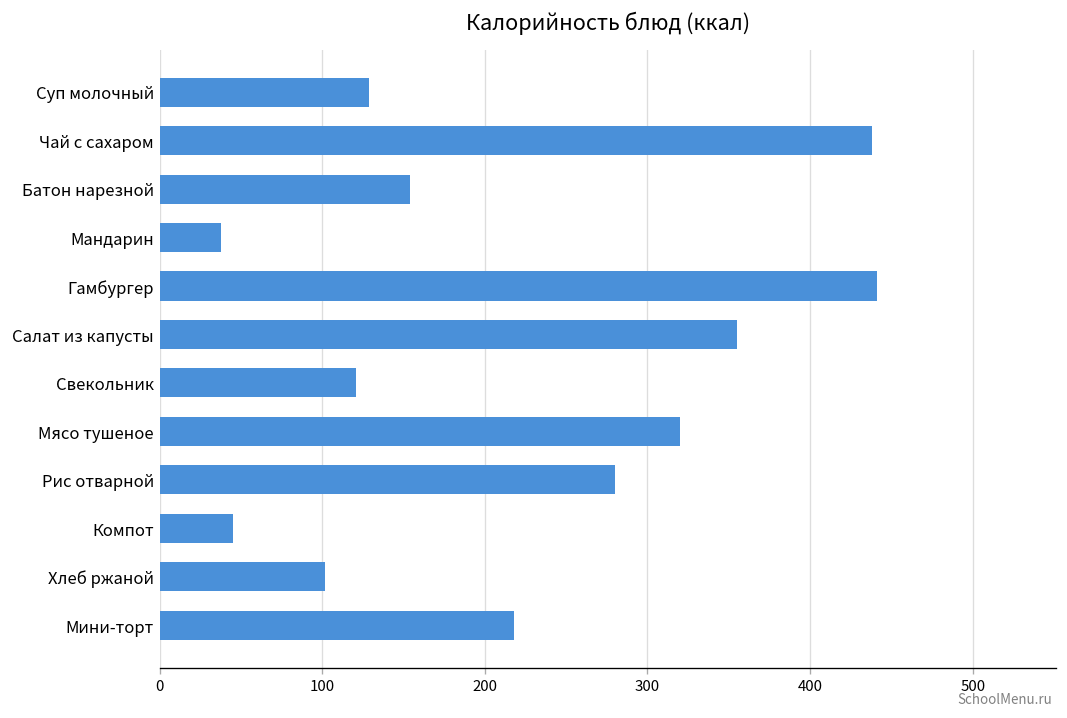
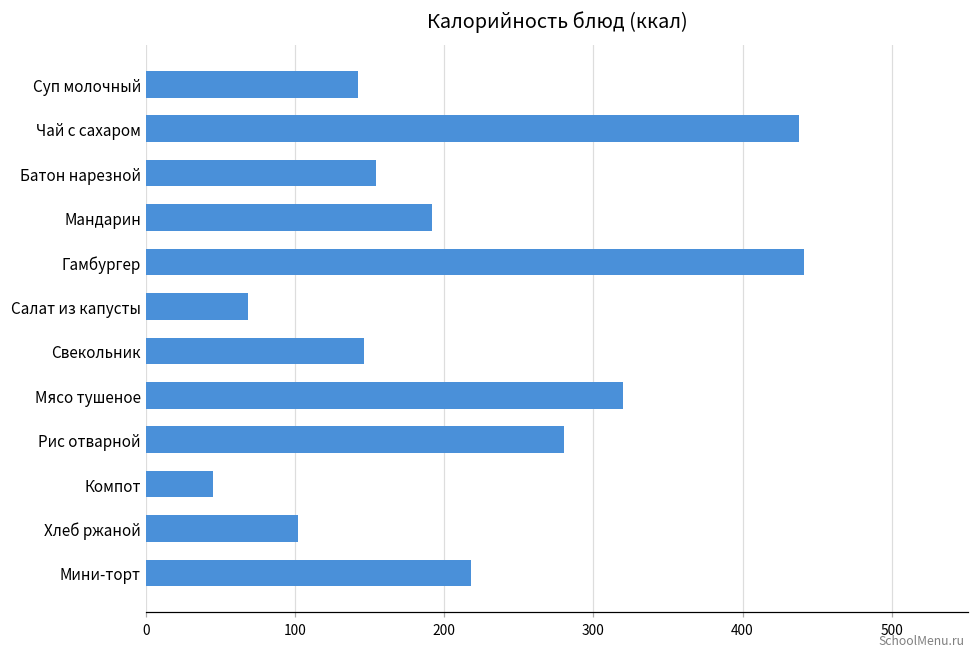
Суп молочный: 129 -> 142
Мандарин: 38 -> 192
Салат из капусты: 355 -> 68
Свекольник: 121 -> 146
